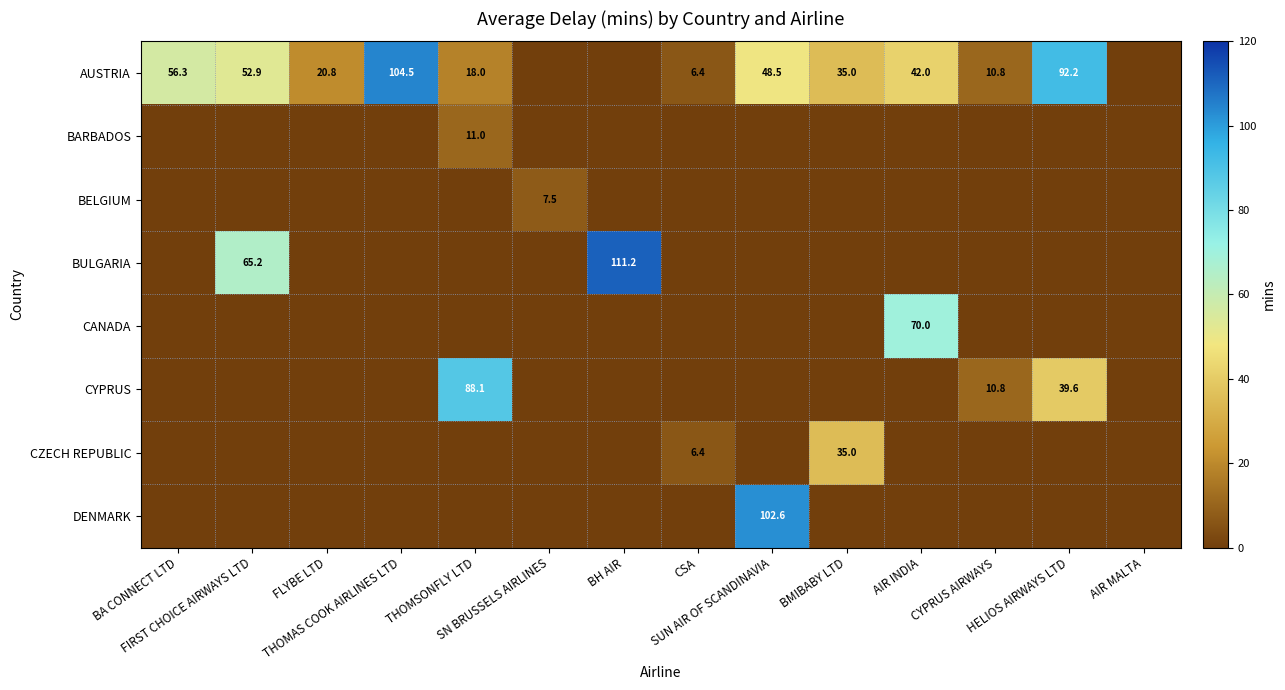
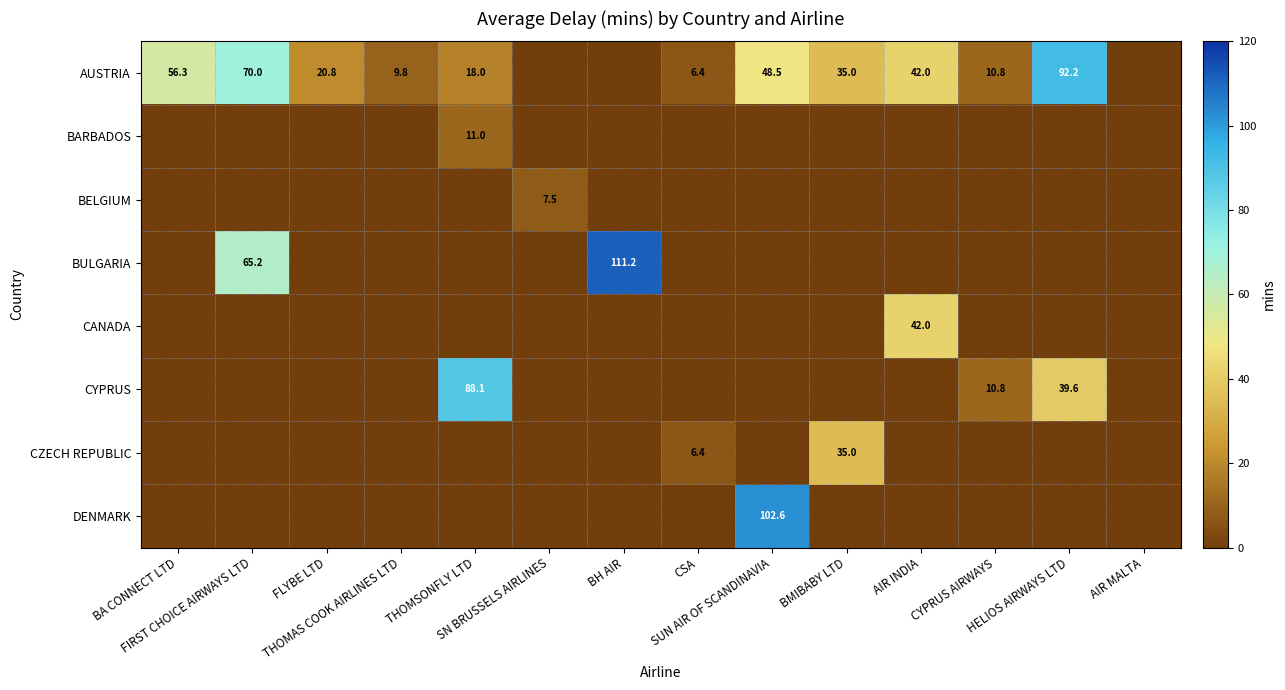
AUSTRIA, FIRST CHOICE AIRWAYS LTD: 52.9 -> 70.0
AUSTRIA, THOMAS COOK AIRLINES LTD: 104.5 -> 9.8
CANADA, AIR INDIA: 70.0 -> 42.0
